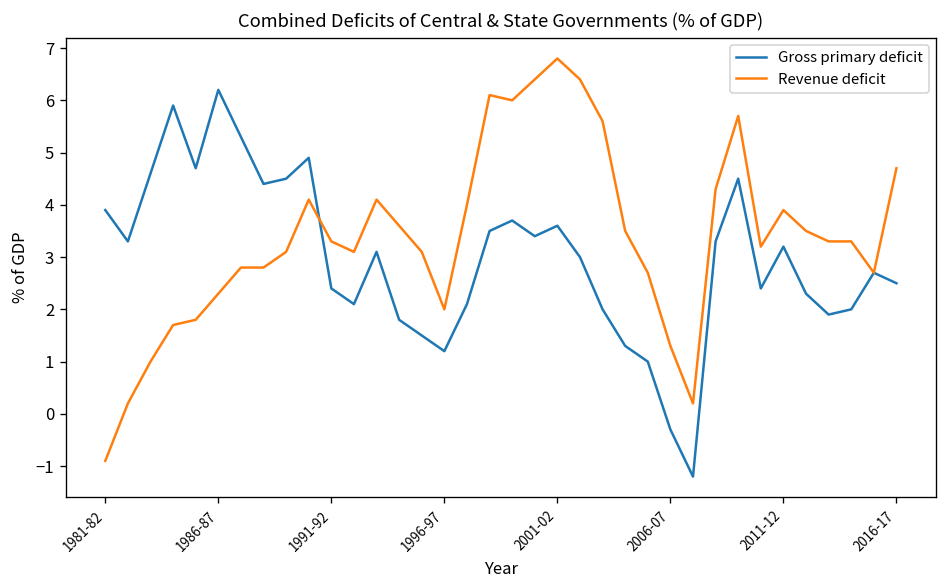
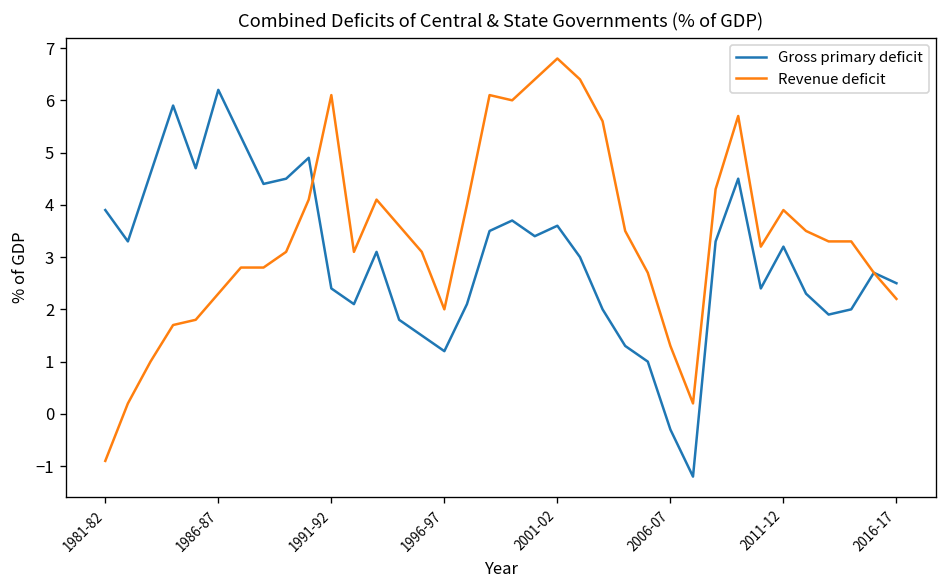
Revenue deficit, 1991-92: 3.3 -> 6.1
Revenue deficit, 2016-17: 4.7 -> 2.2
